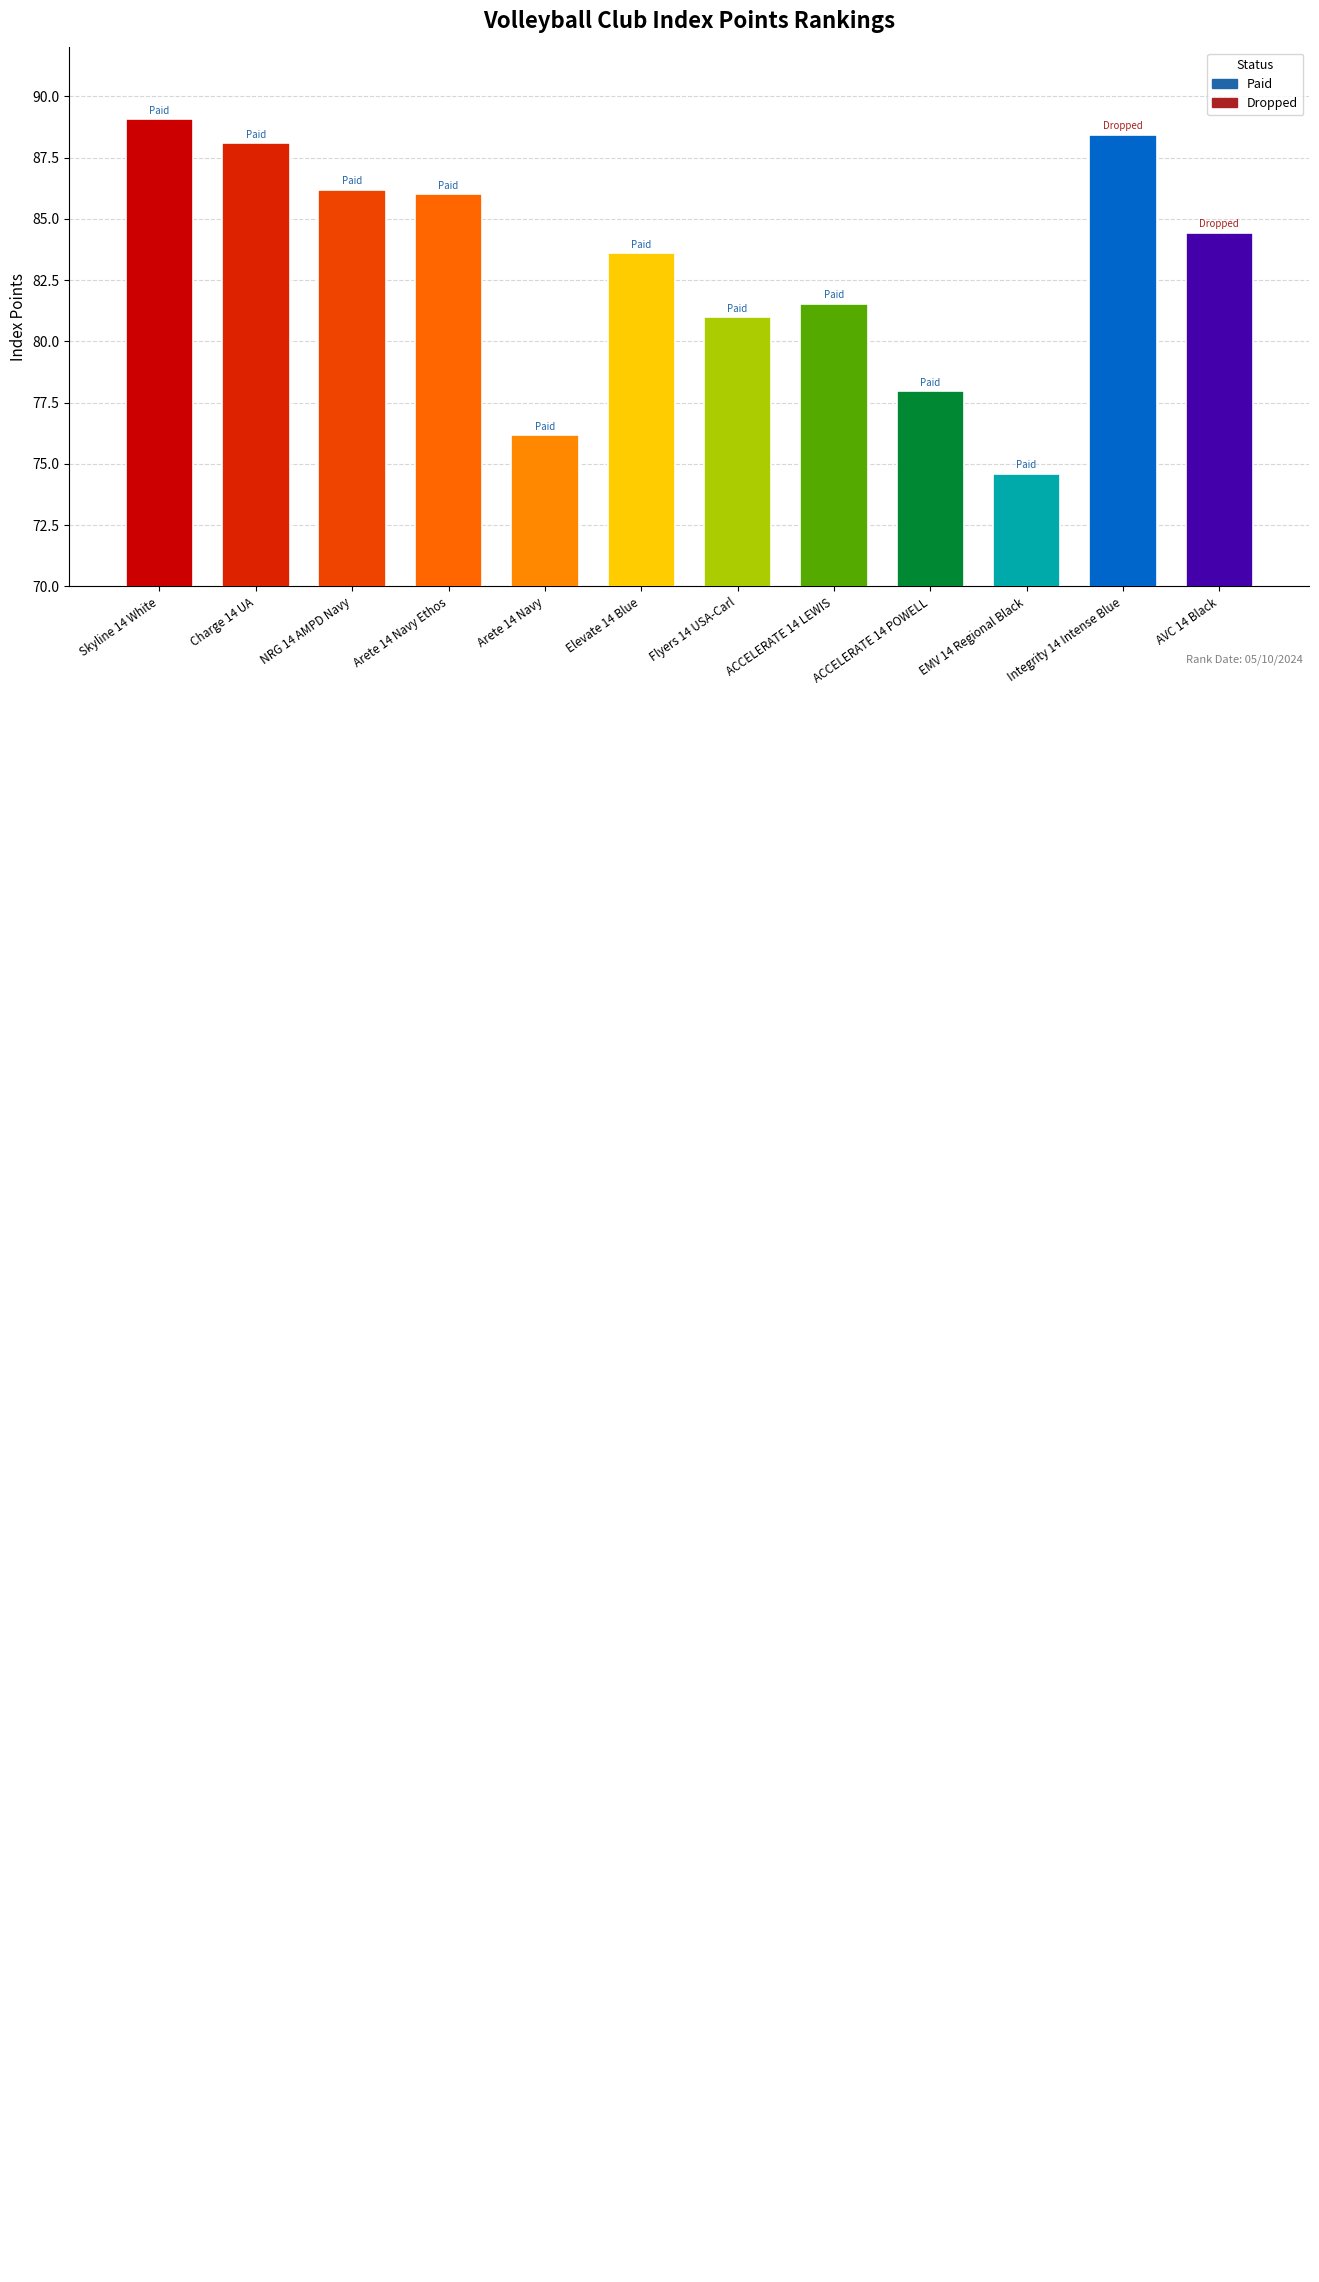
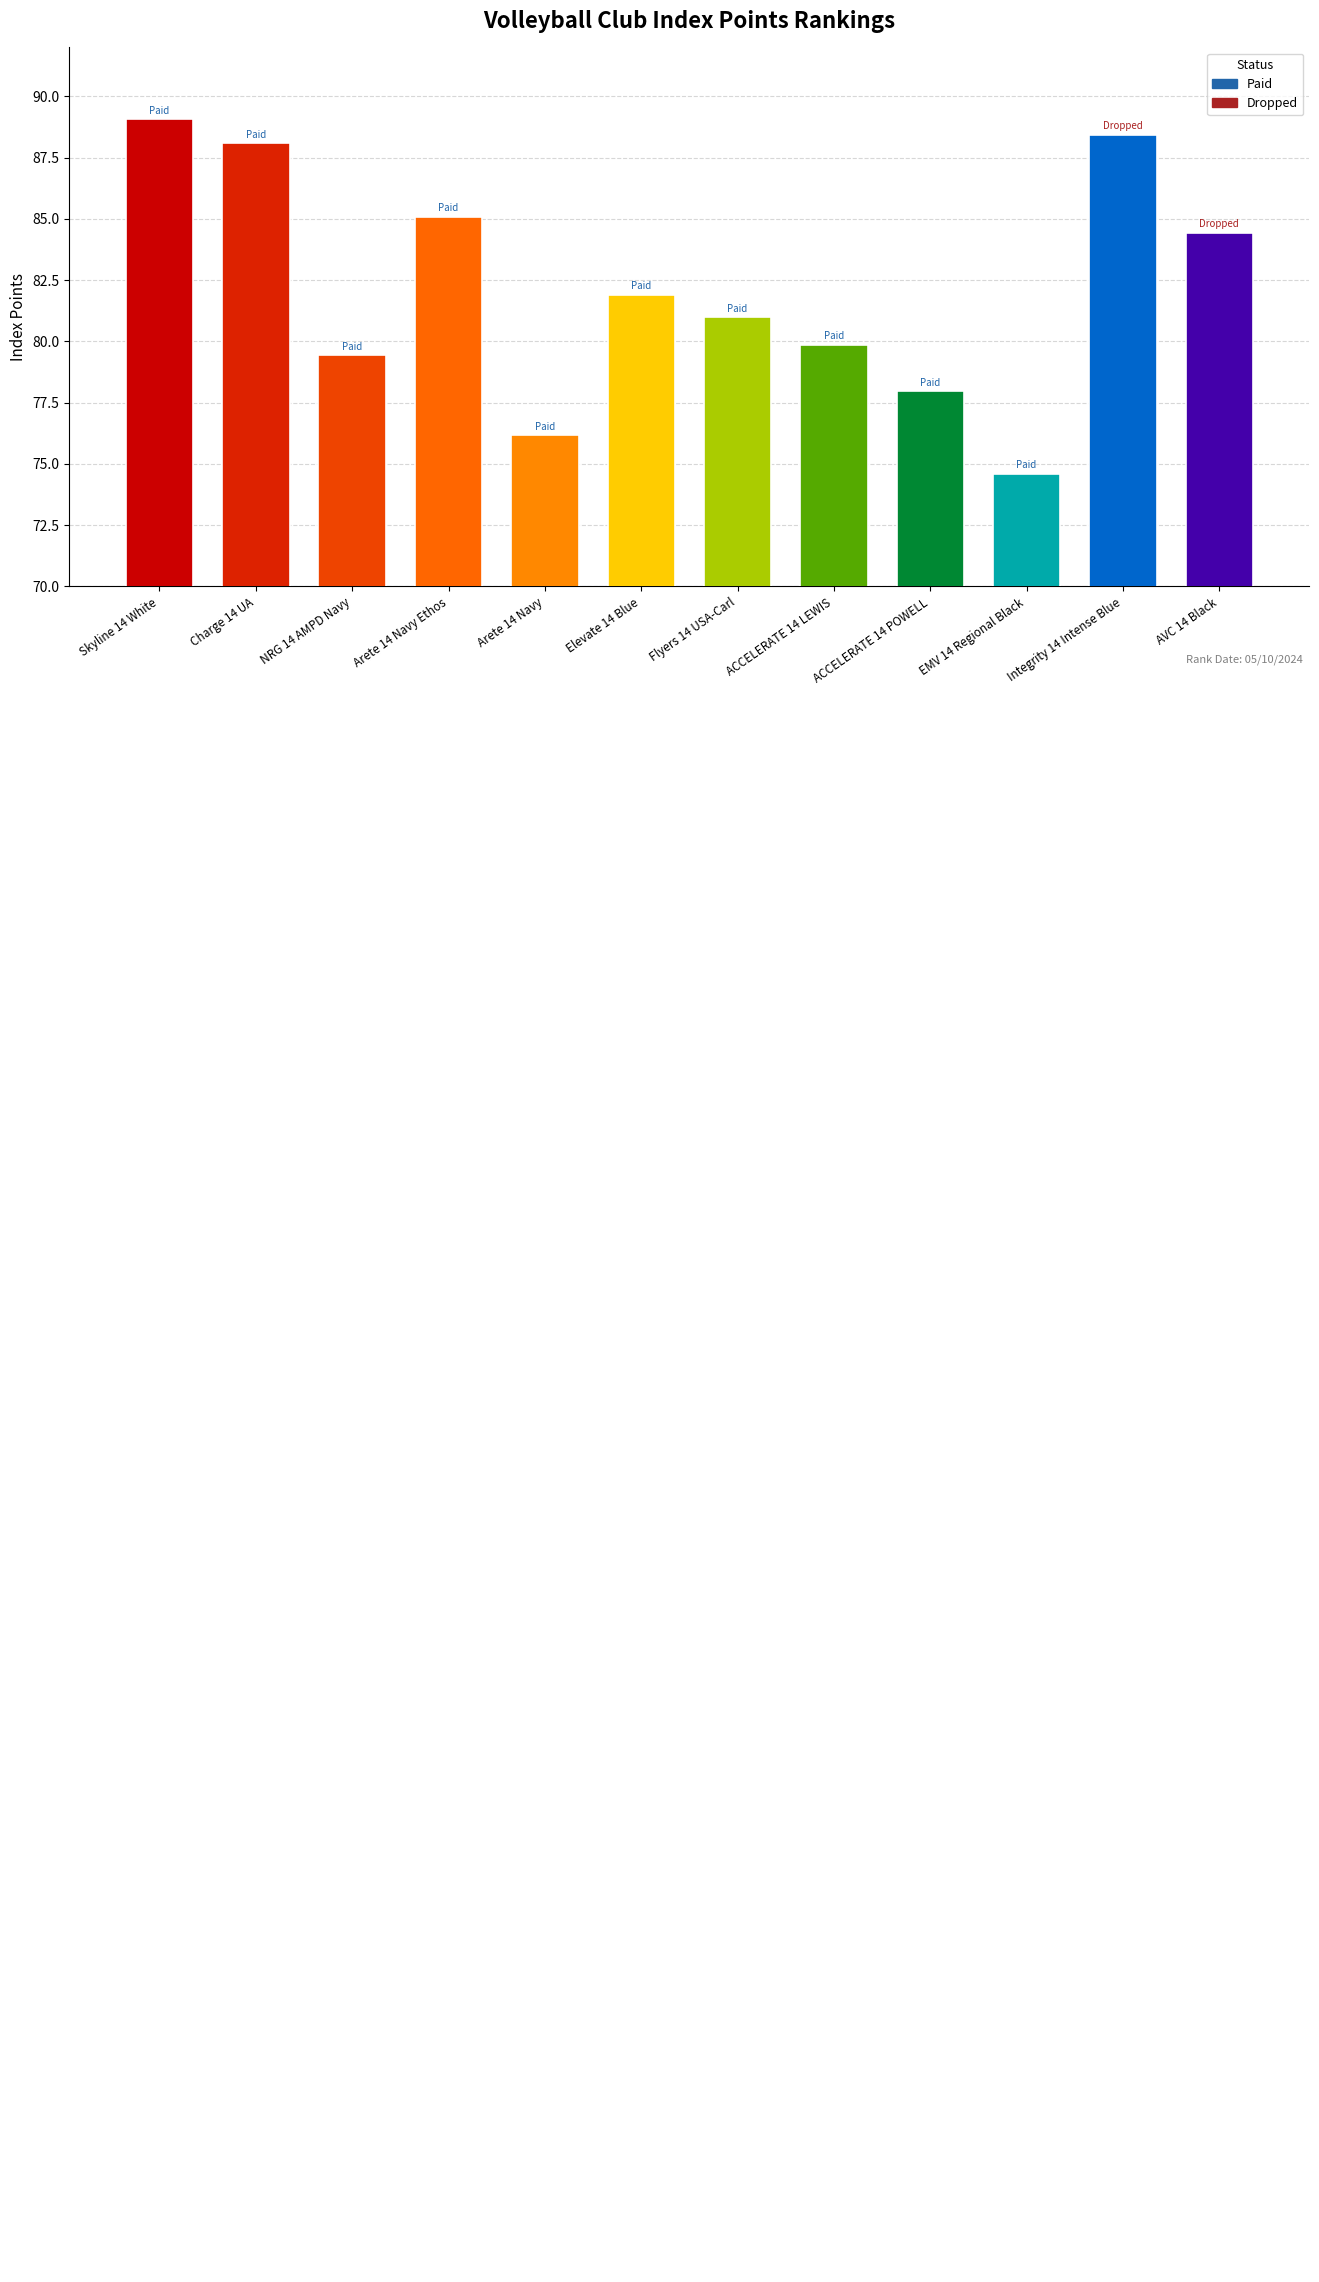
NRG 14 AMPD Navy: 86.2 -> 79.4
Arete 14 Navy Ethos: 86.0 -> 85.1
Elevate 14 Blue: 83.6 -> 81.9
ACCELERATE 14 LEWIS: 81.5 -> 79.9
